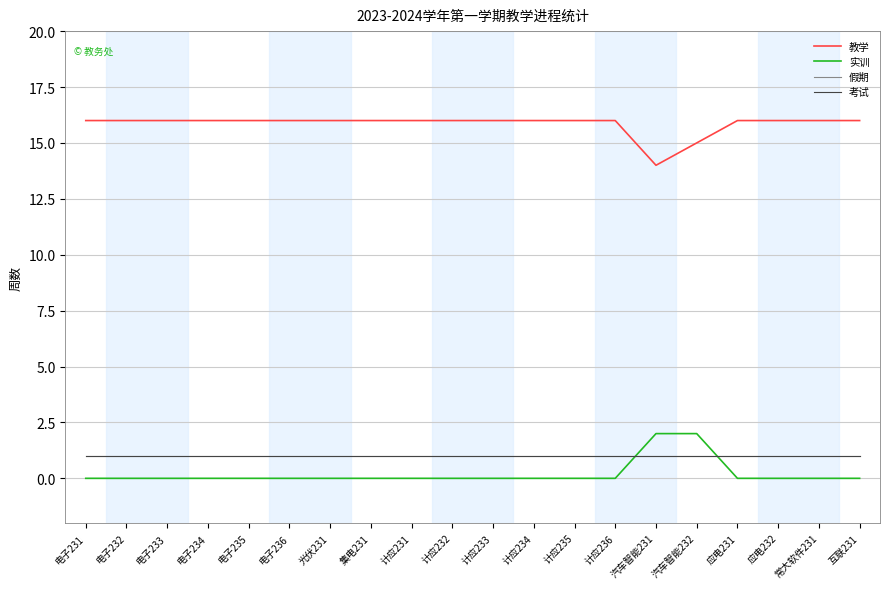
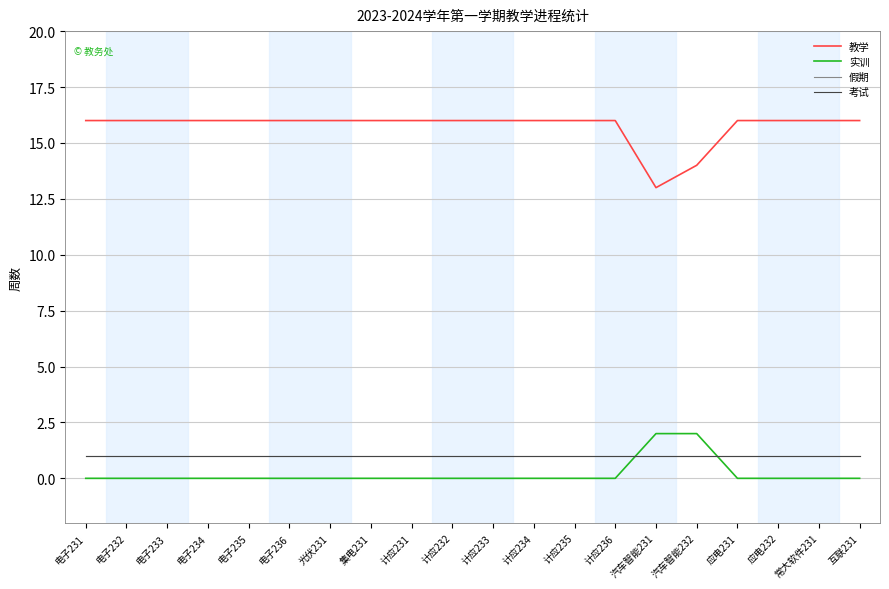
教学, 汽车智能231: 14 -> 13
教学, 汽车智能232: 15 -> 14
